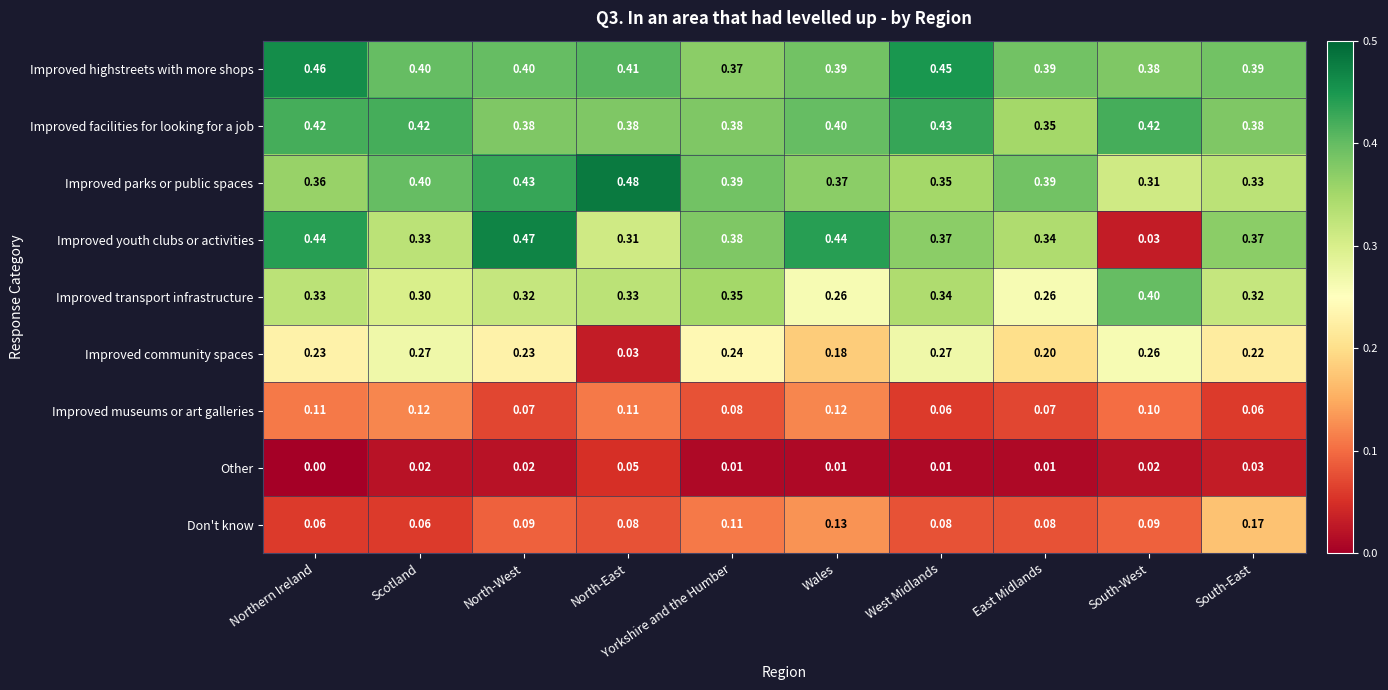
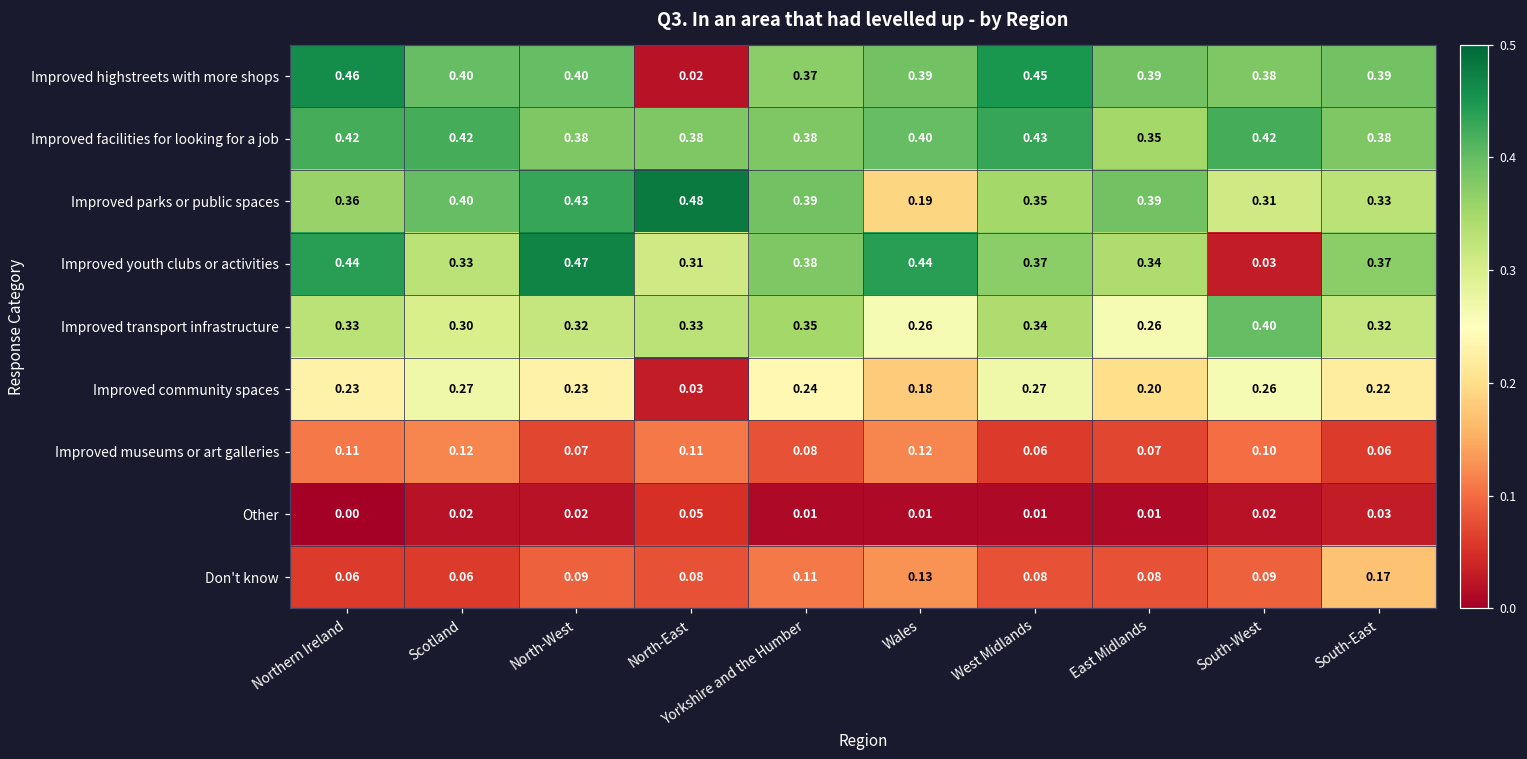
Improved highstreets with more shops, North-East: 0.41 -> 0.02
Improved parks or public spaces, Wales: 0.37 -> 0.19
